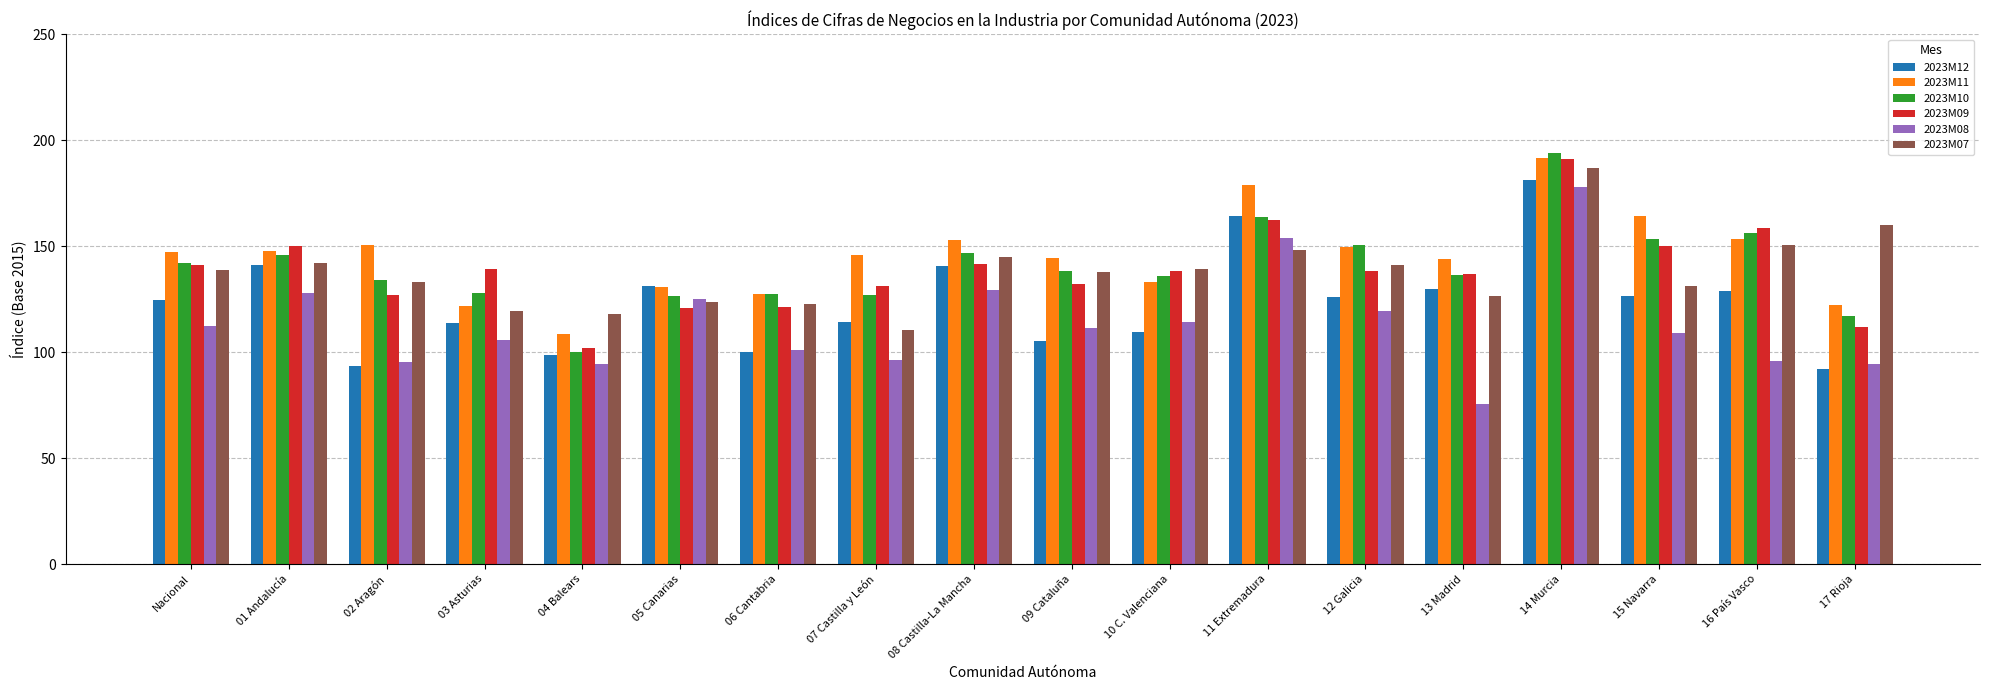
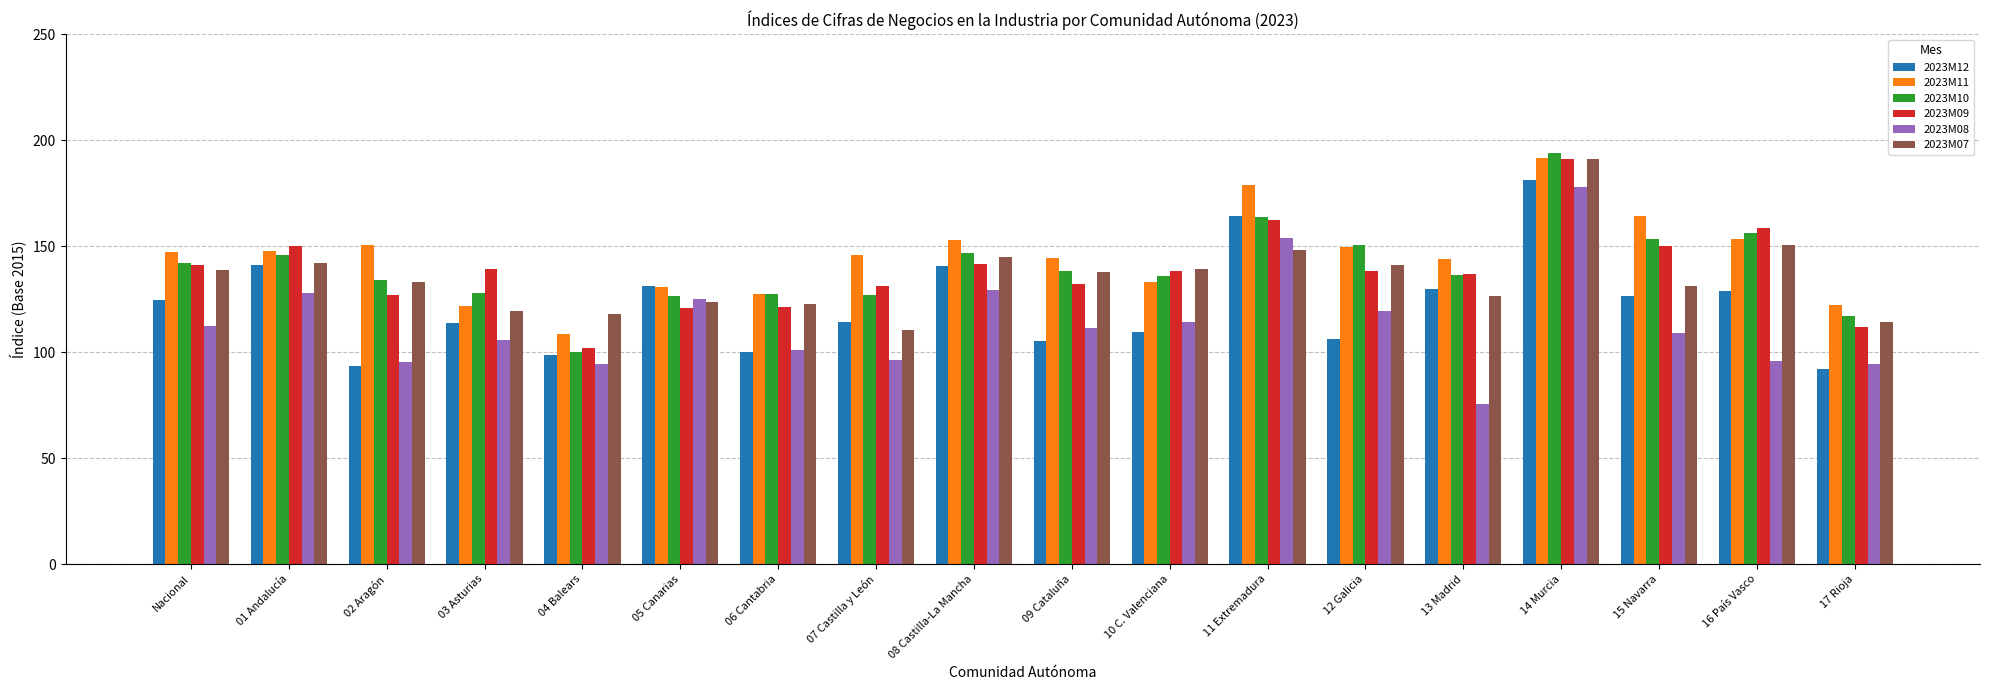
2023M12, 12 Galicia: 126 -> 106
2023M07, 14 Murcia: 187 -> 191
2023M07, 17 Rioja: 160 -> 114
